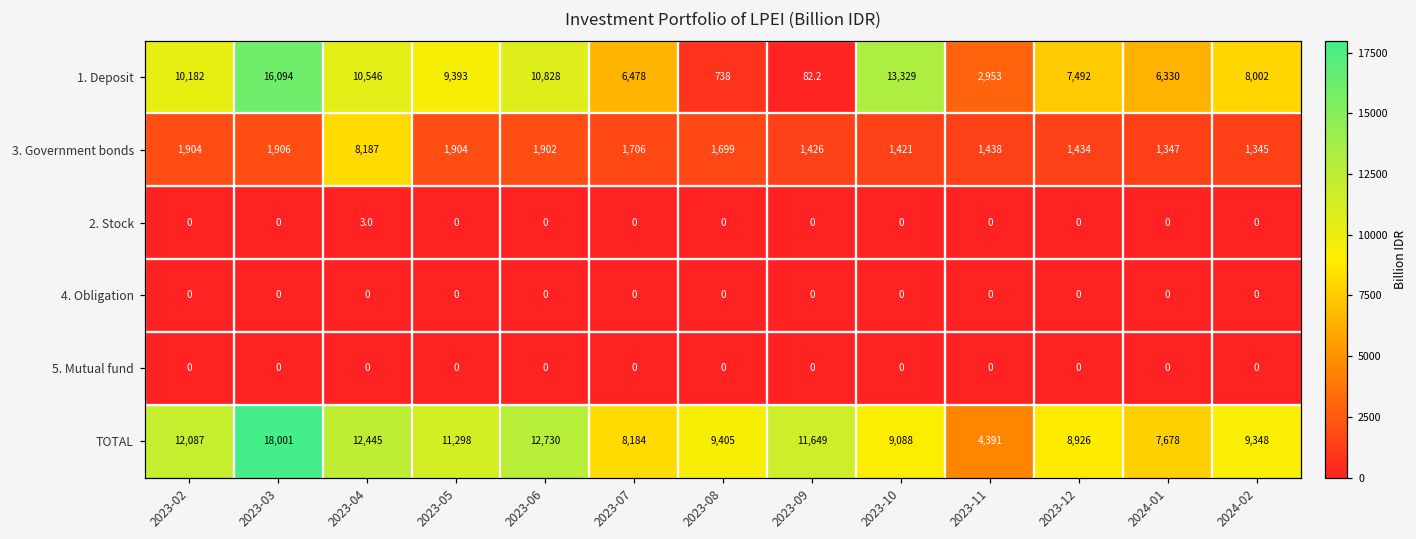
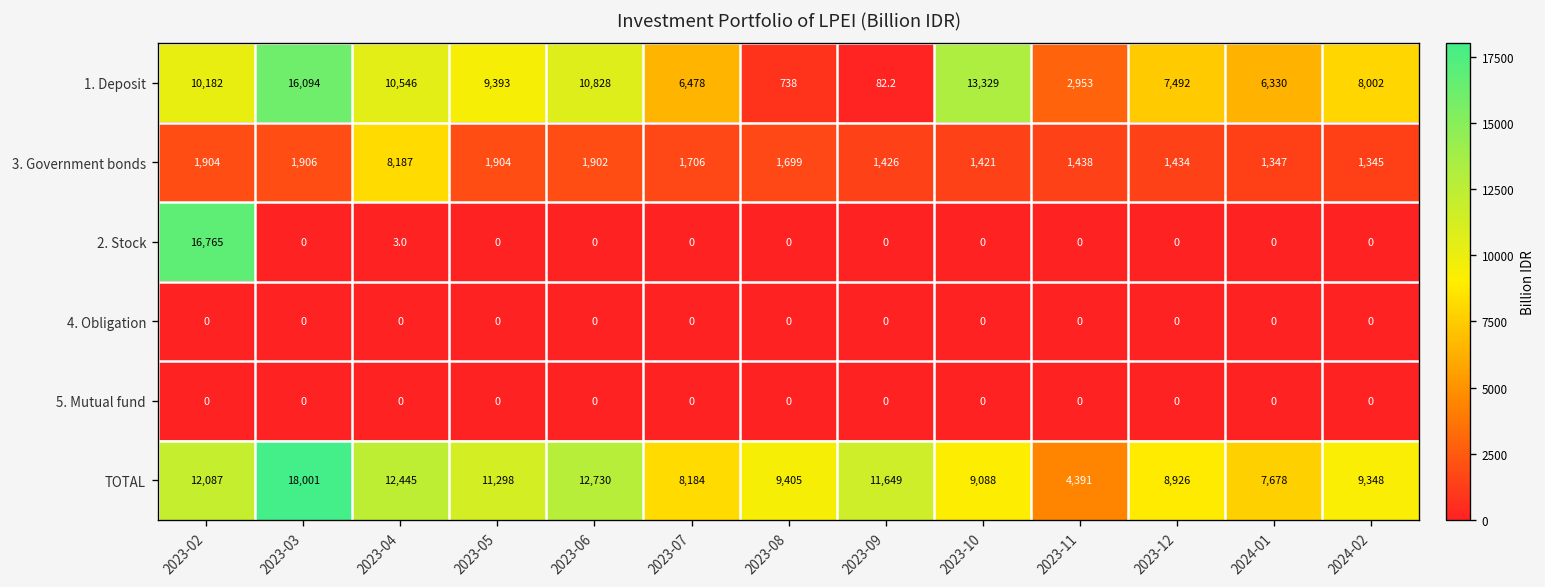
2. Stock, 2023-02: 0 -> 16,765
